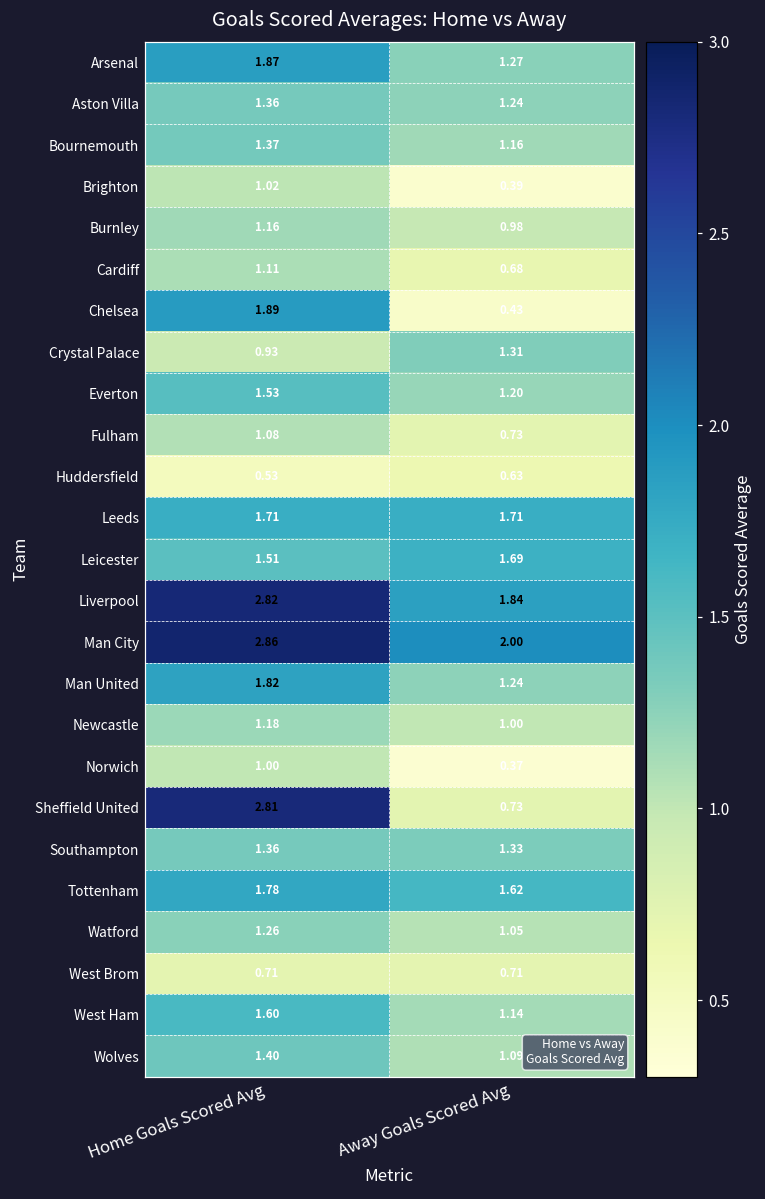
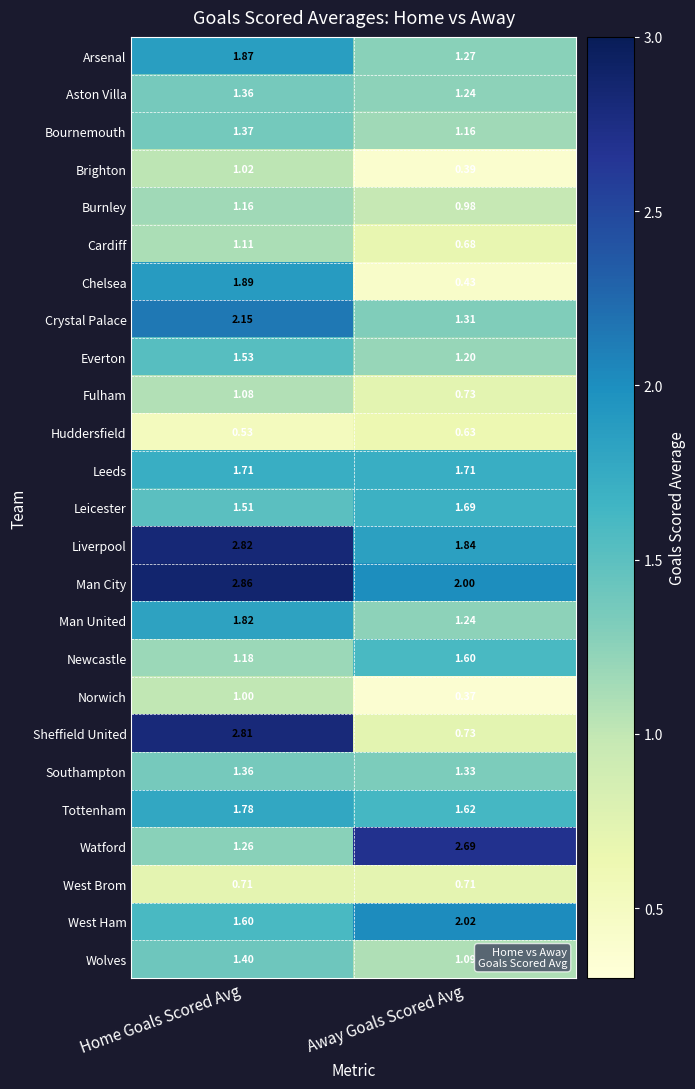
Crystal Palace, Home Goals Scored Avg: 0.93 -> 2.15
Newcastle, Away Goals Scored Avg: 1.00 -> 1.60
Watford, Away Goals Scored Avg: 1.05 -> 2.69
West Ham, Away Goals Scored Avg: 1.14 -> 2.02
